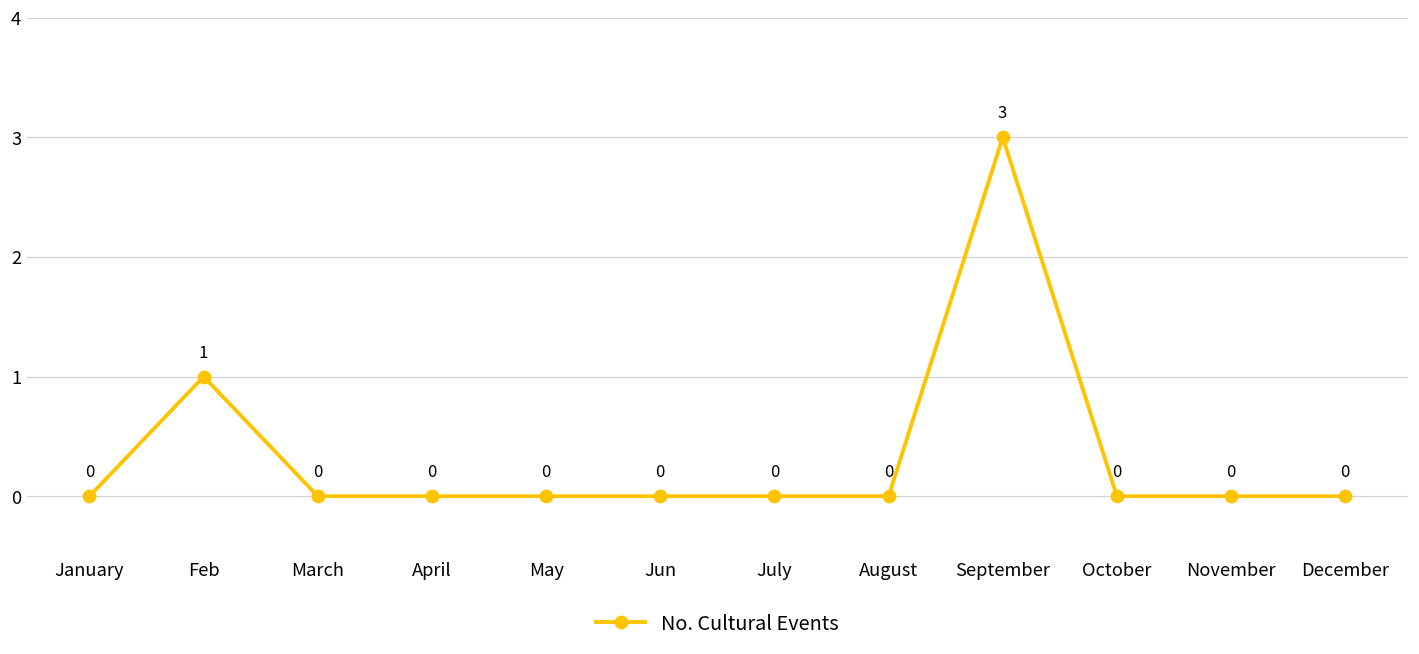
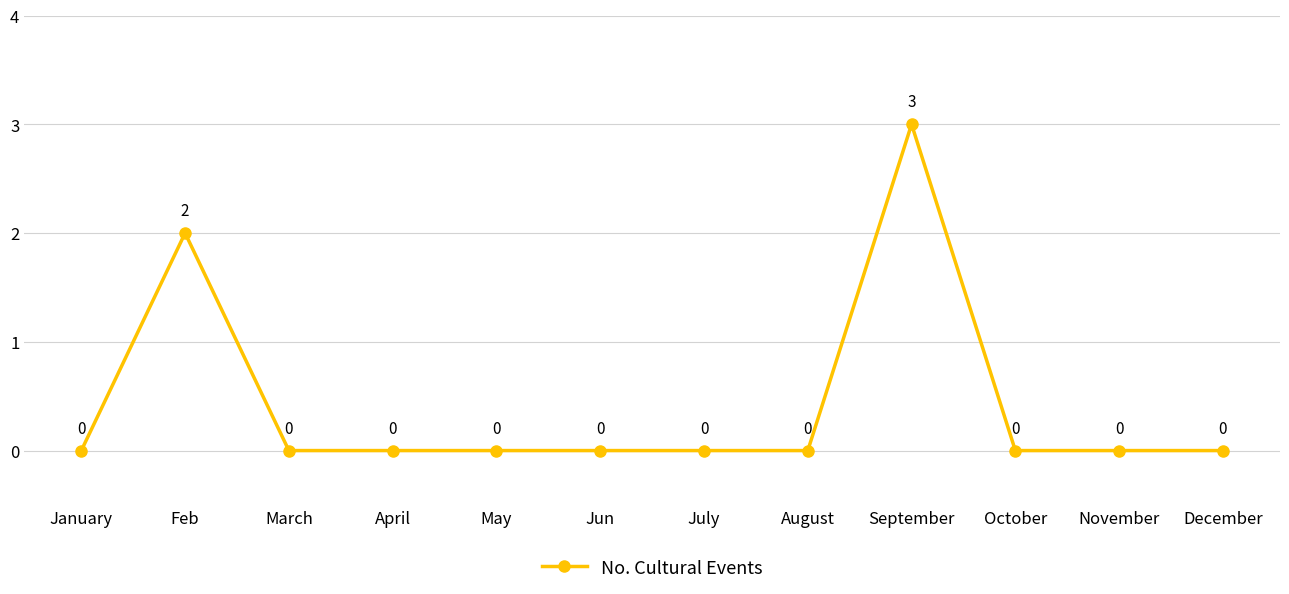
Feb: 1 -> 2
